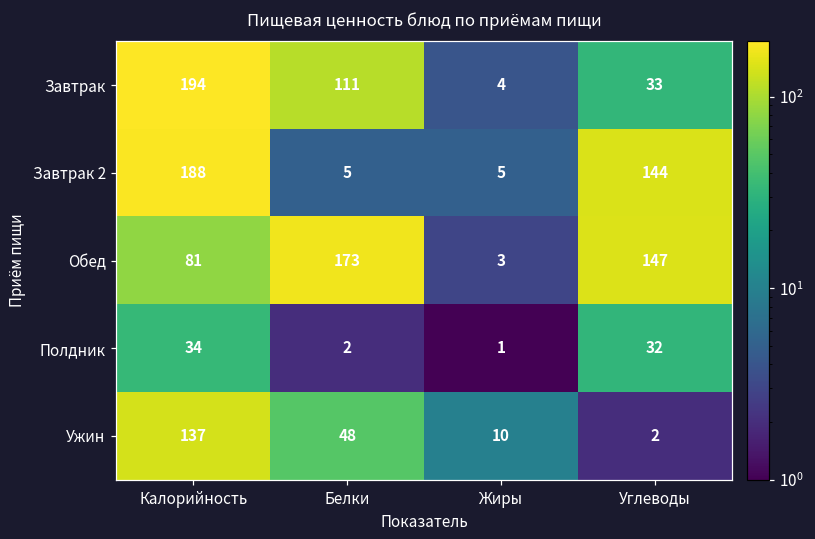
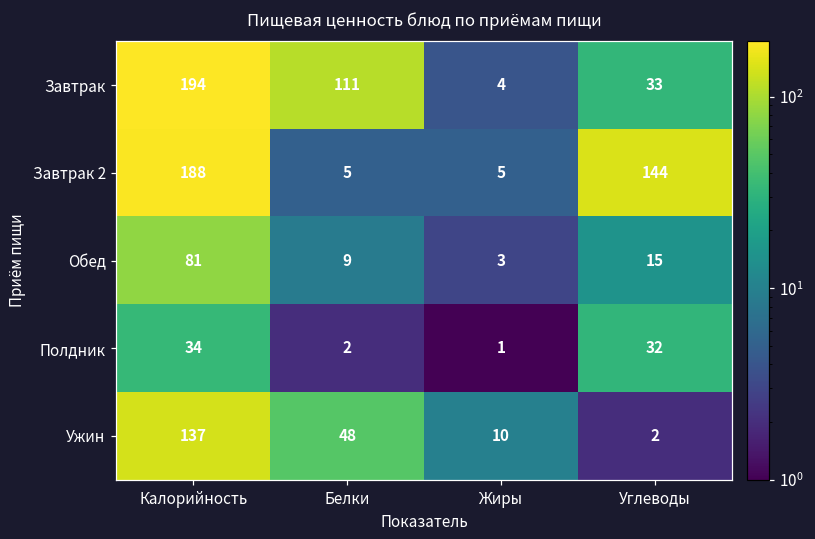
Обед, Белки: 173 -> 9
Обед, Углеводы: 147 -> 15
